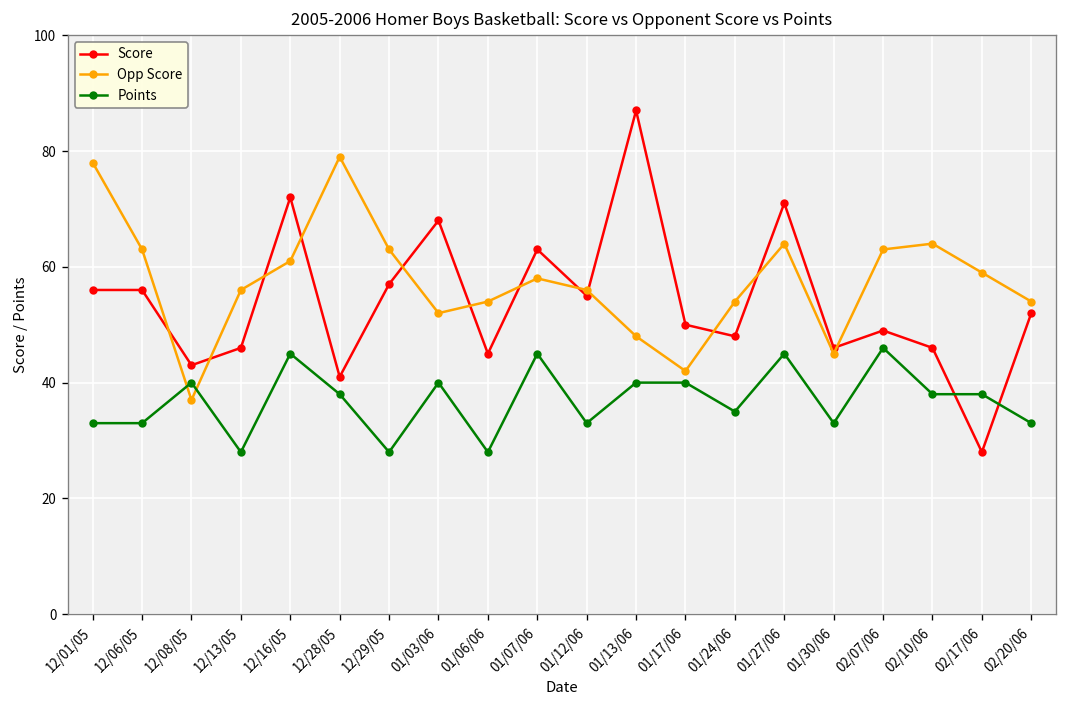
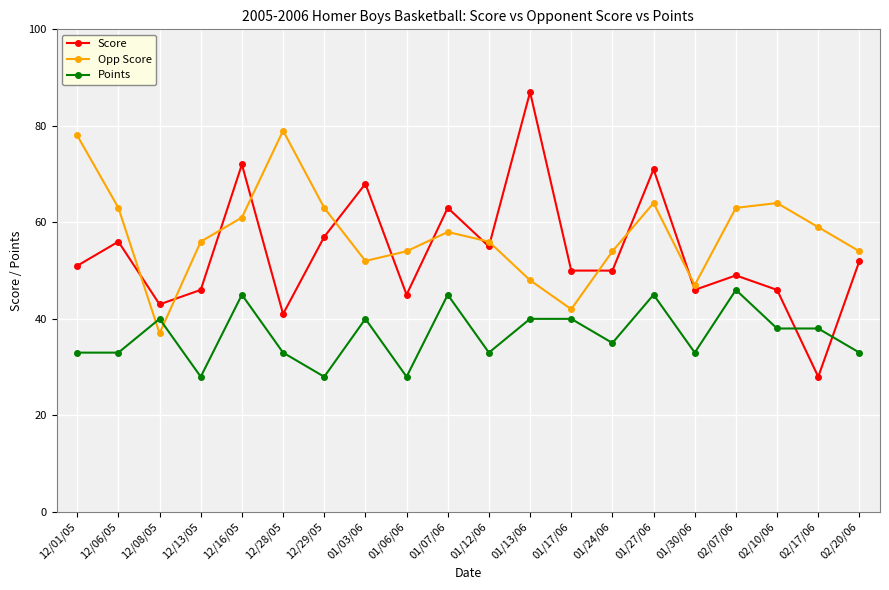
Score, 12/01/05: 56 -> 51
Points, 12/28/05: 38 -> 33
Score, 01/24/06: 48 -> 50
Opp Score, 01/30/06: 45 -> 47
